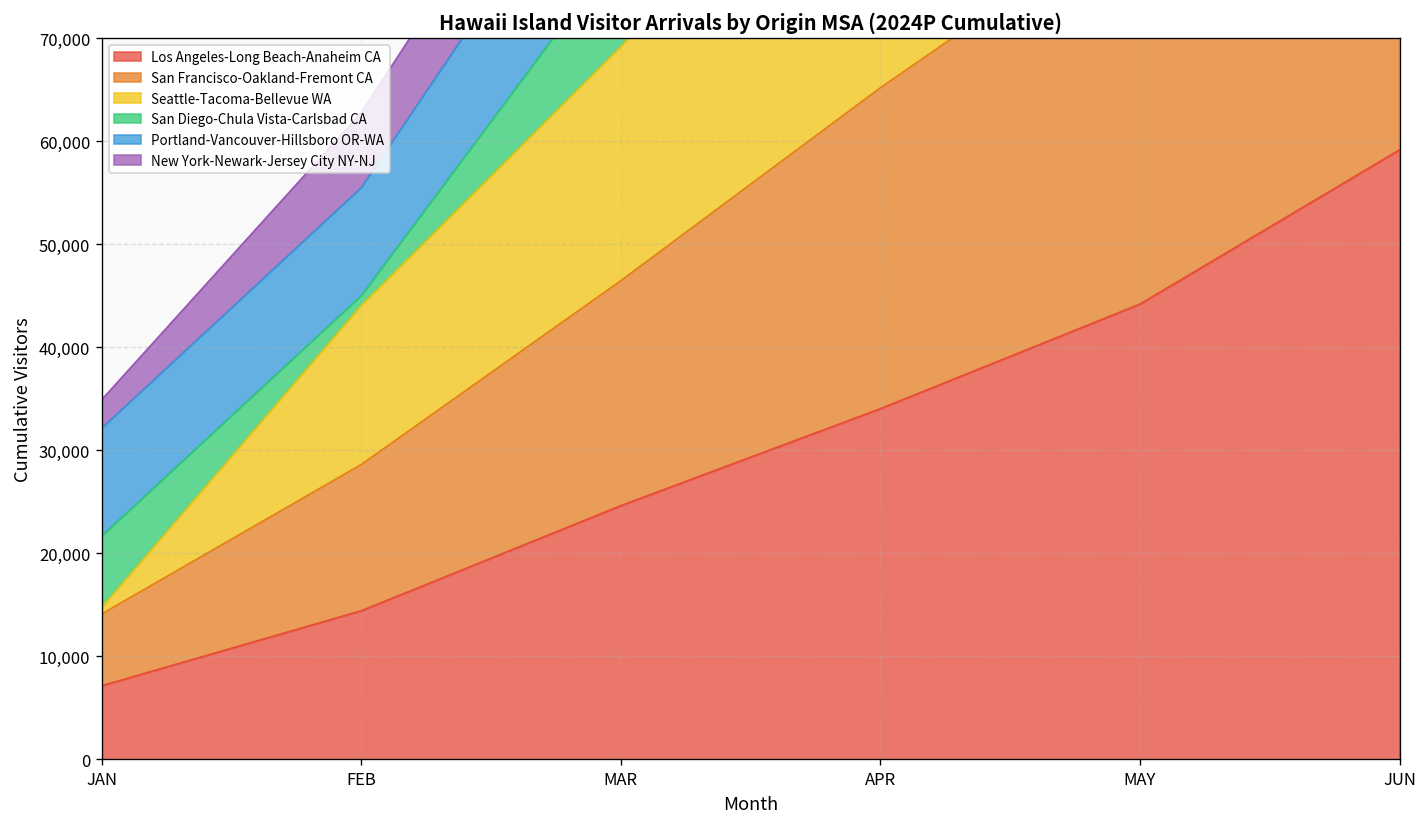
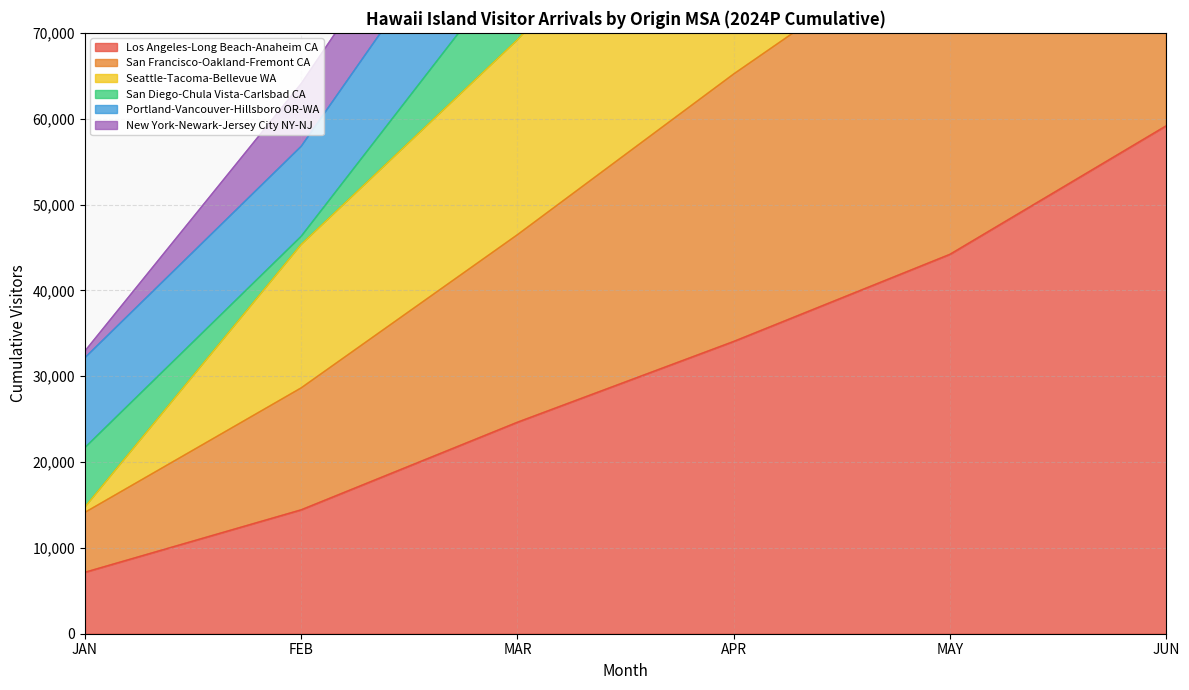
New York-Newark-Jersey City NY-NJ, JAN: 3,000 -> 1,000
Seattle-Tacoma-Bellevue WA, FEB: 15,000 -> 17,000
